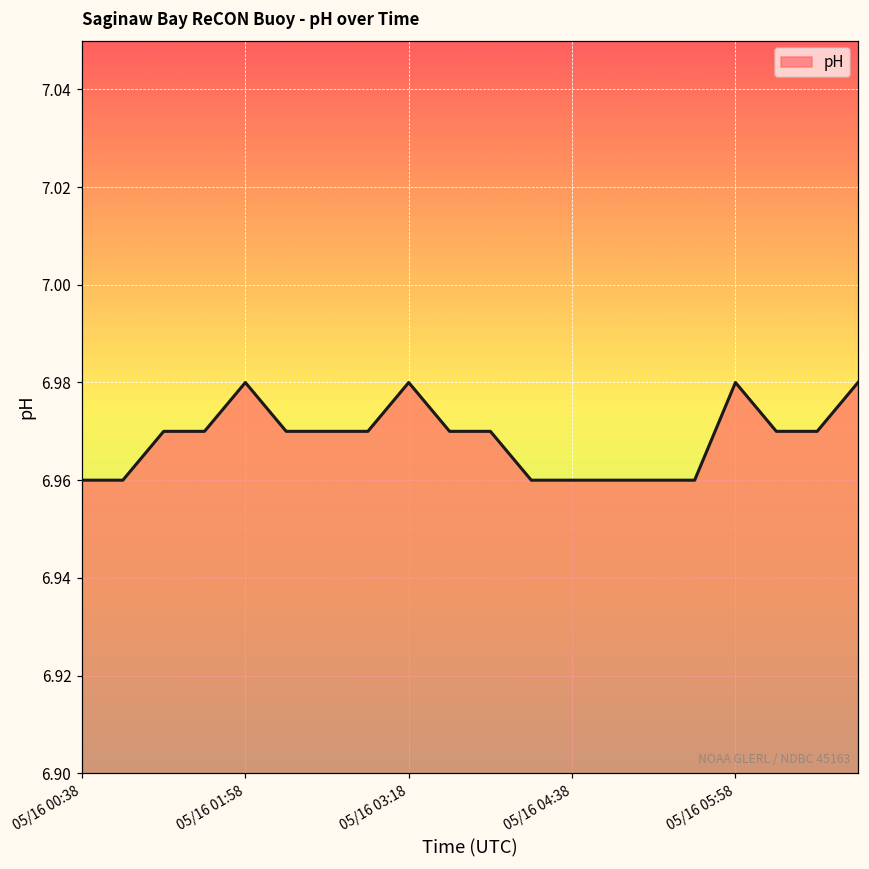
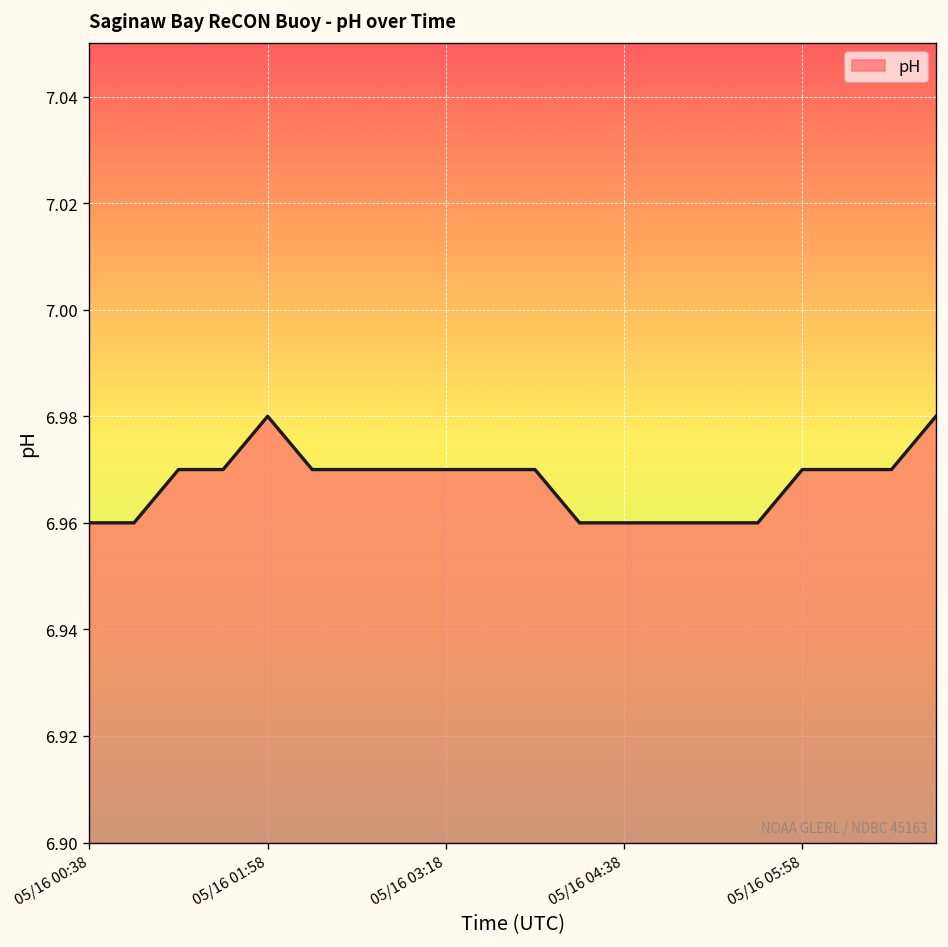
05/16 03:18: 6.98 -> 6.97
05/16 05:58: 6.98 -> 6.97
